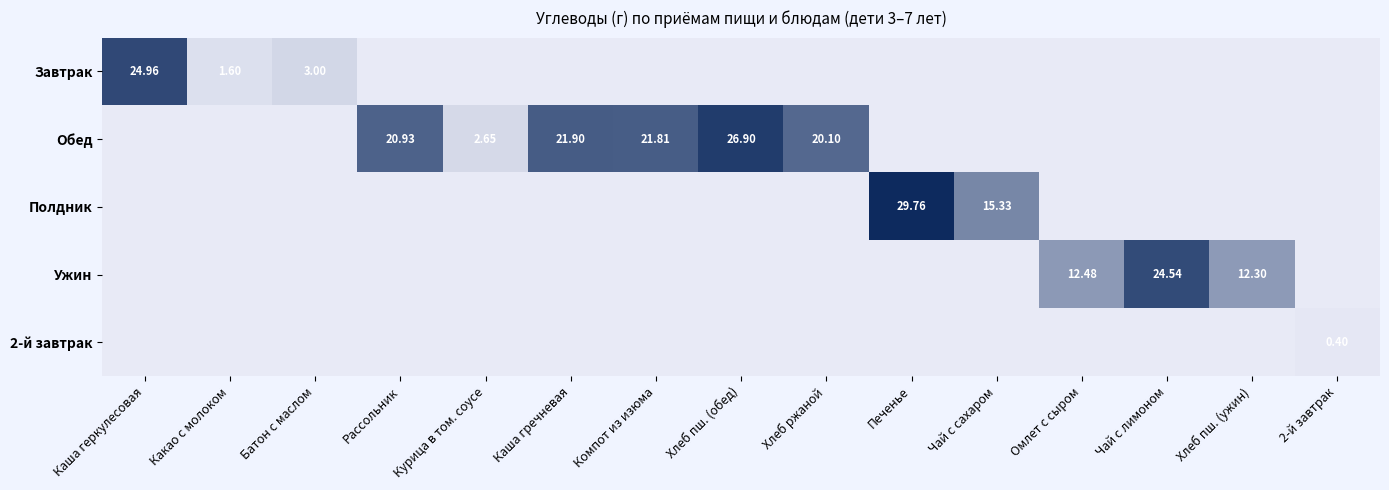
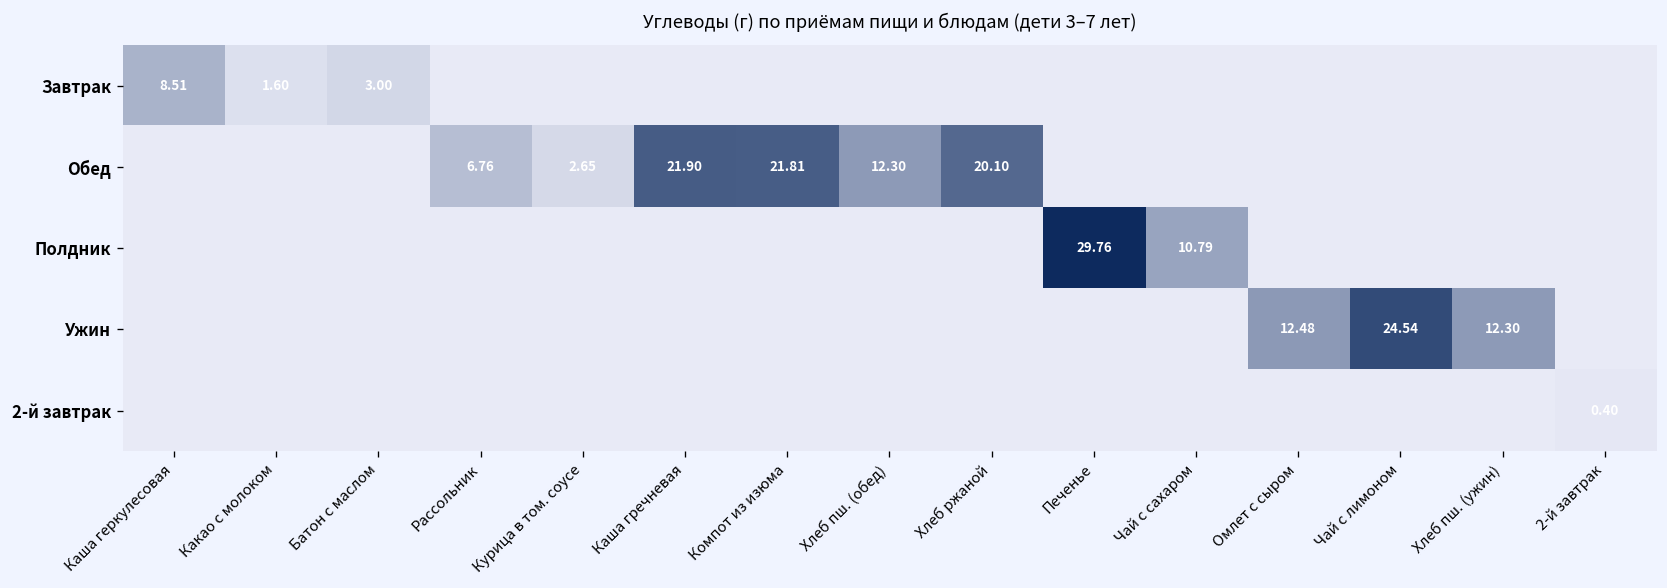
Завтрак, Каша геркулесовая: 24.96 -> 8.51
Обед, Рассольник: 20.93 -> 6.76
Обед, Хлеб пш. (обед): 26.90 -> 12.30
Полдник, Чай с сахаром: 15.33 -> 10.79
